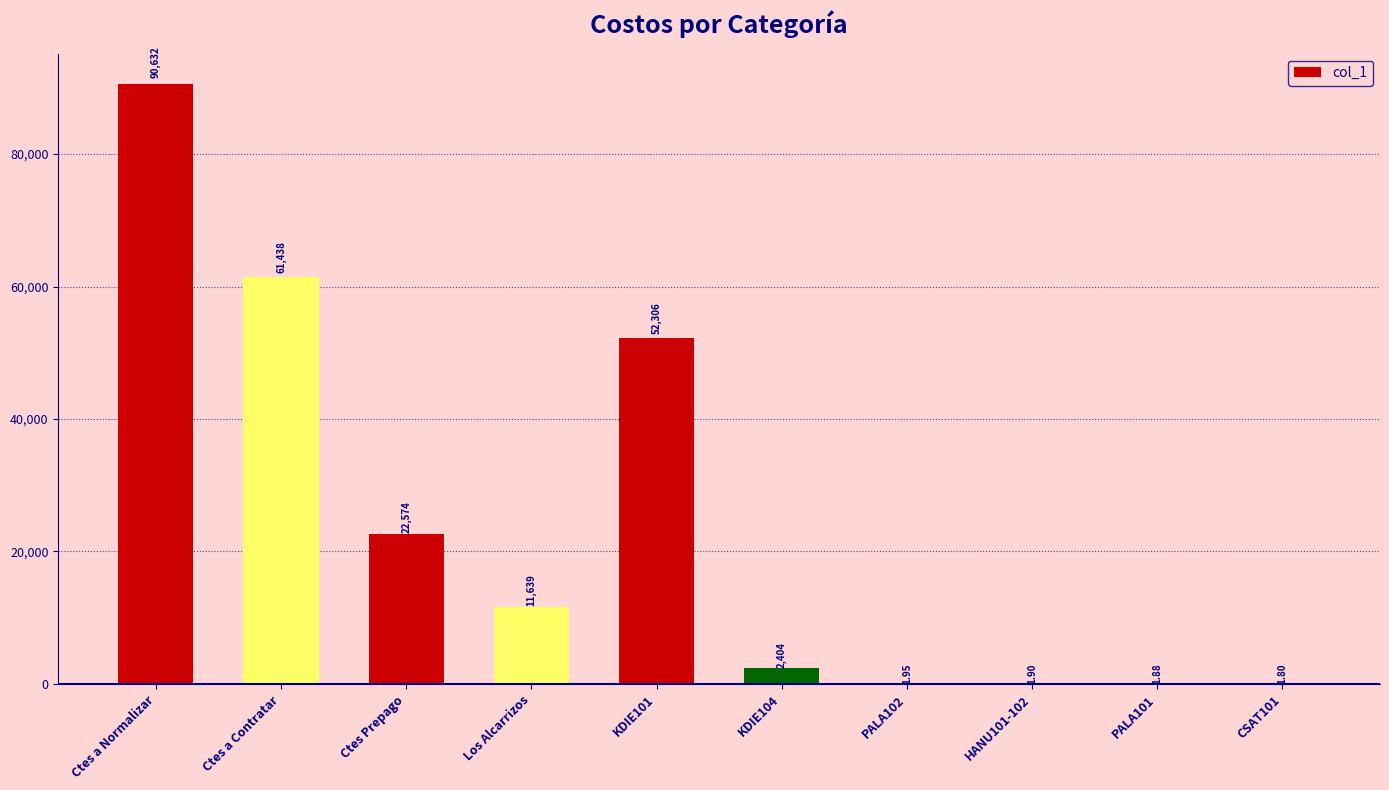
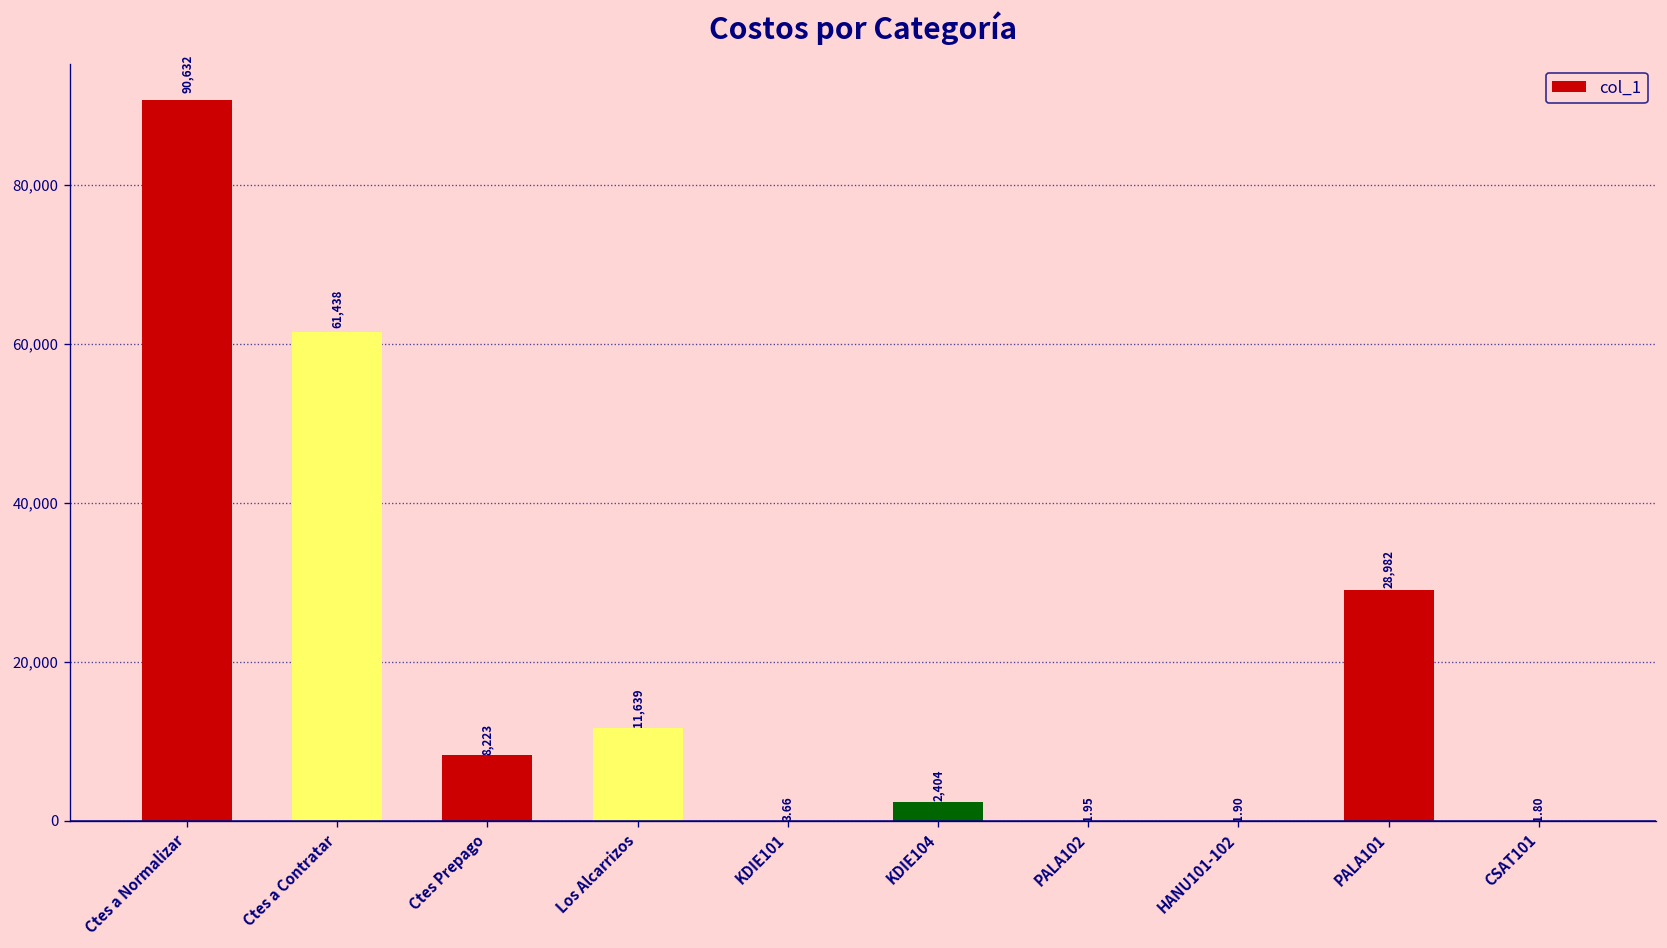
Ctes Prepago: 22,574 -> 8,223
KDIE101: 52,306 -> 3.66
PALA101: 1.88 -> 28,982
